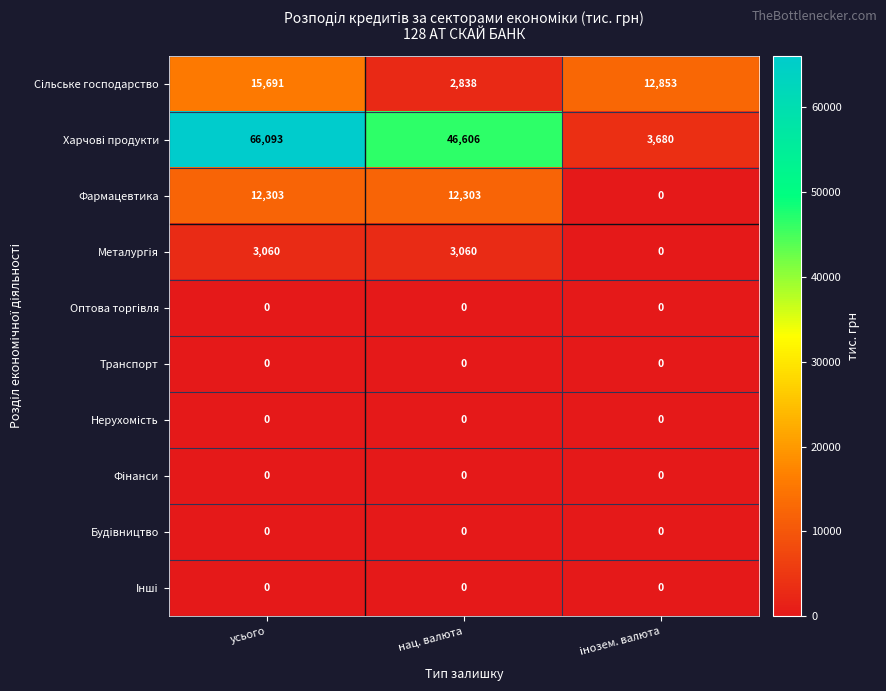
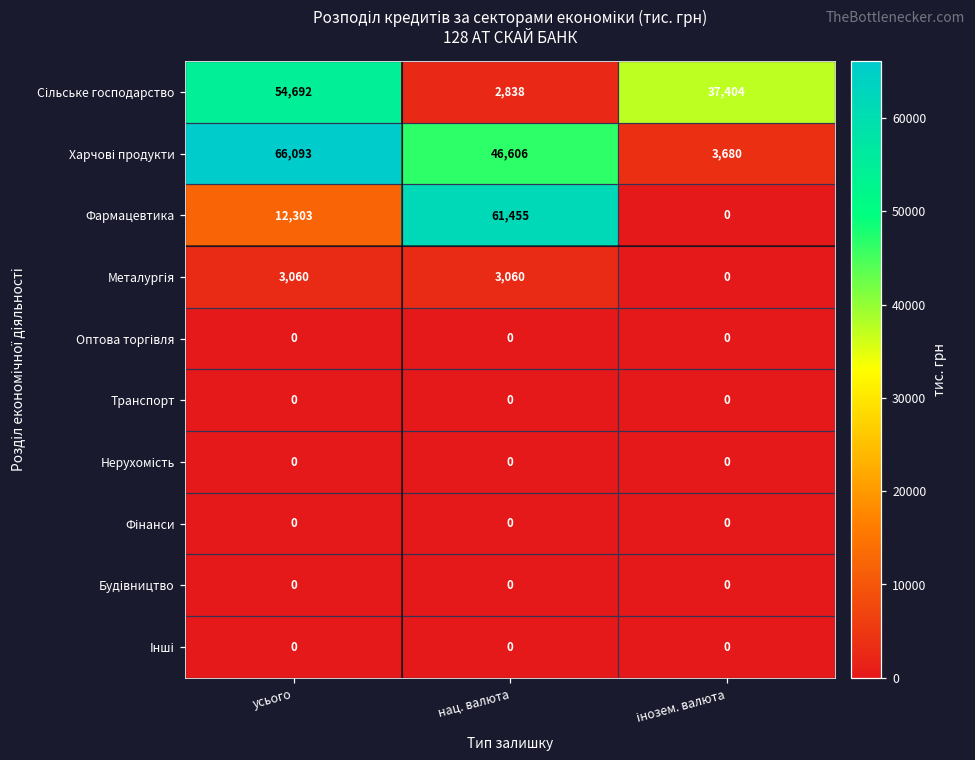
Сільське господарство, усього: 15,691 -> 54,692
Сільське господарство, інозем. валюта: 12,853 -> 37,404
Фармацевтика, нац. валюта: 12,303 -> 61,455
